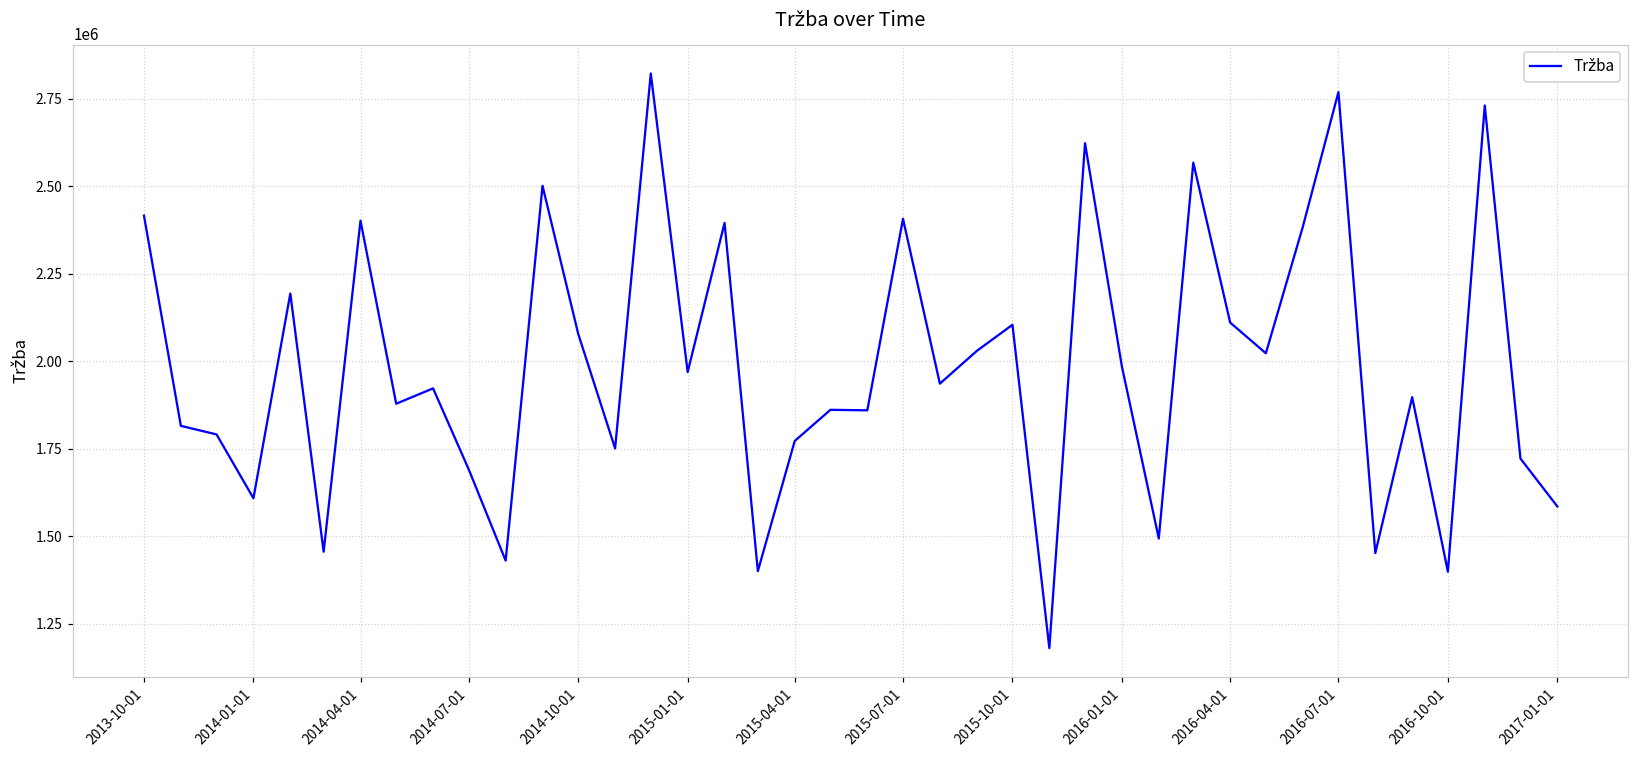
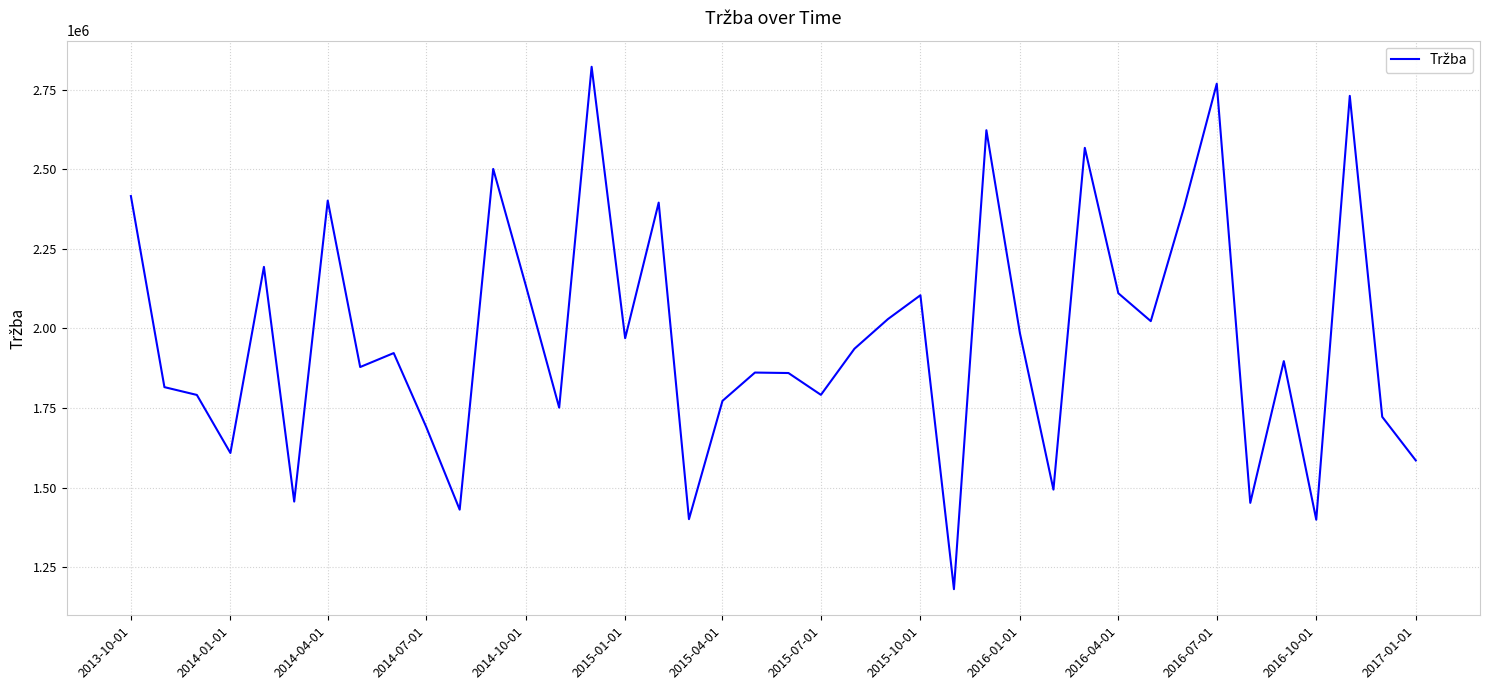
2014-10-01: 2080000 -> 2140000
2015-07-01: 2410000 -> 1790000
